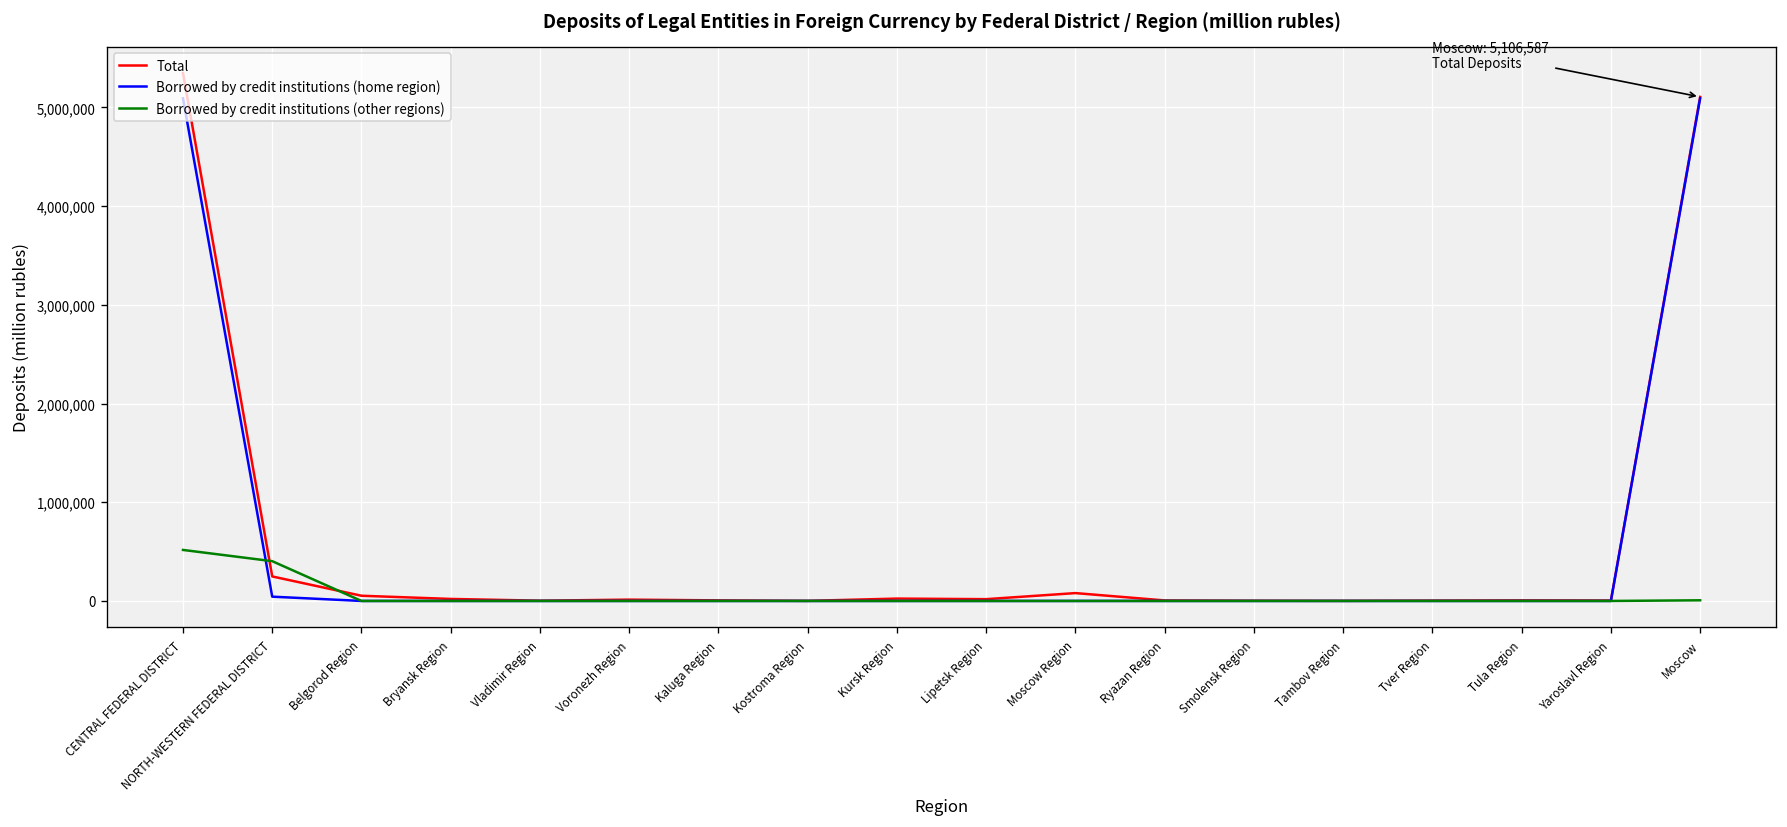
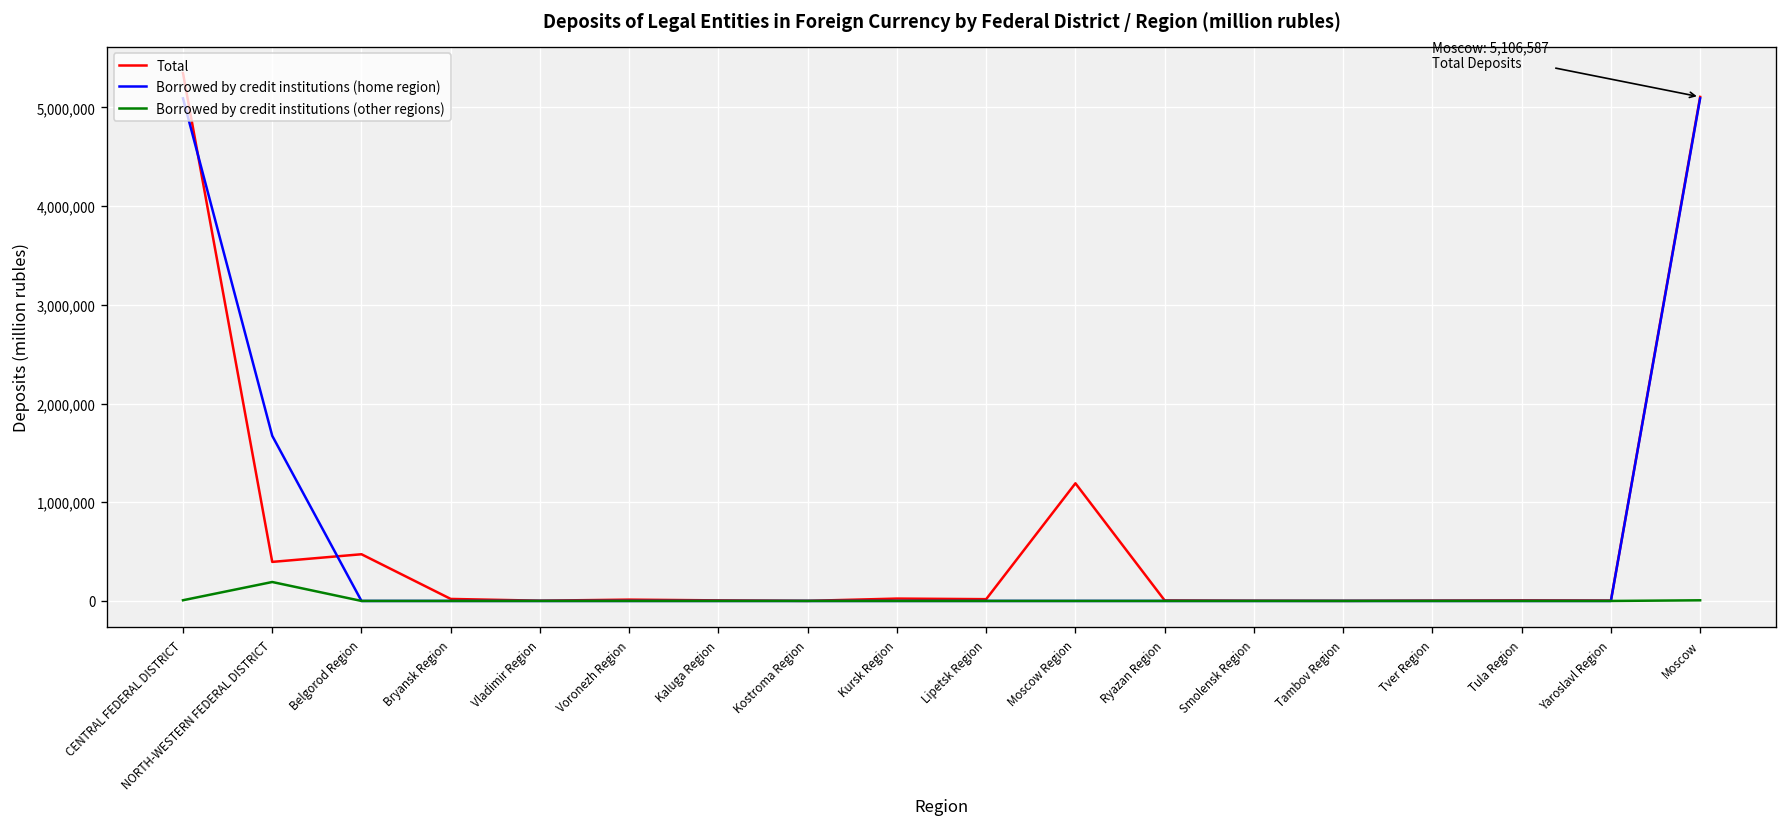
Borrowed by credit institutions (other regions), CENTRAL FEDERAL DISTRICT: 500,000 -> 0
Total, NORTH-WESTERN FEDERAL DISTRICT: 200,000 -> 400,000
Borrowed by credit institutions (home region), NORTH-WESTERN FEDERAL DISTRICT: 0 -> 1,700,000
Borrowed by credit institutions (other regions), NORTH-WESTERN FEDERAL DISTRICT: 400,000 -> 200,000
Total, Belgorod Region: 100,000 -> 500,000
Total, Moscow Region: 100,000 -> 1,200,000
